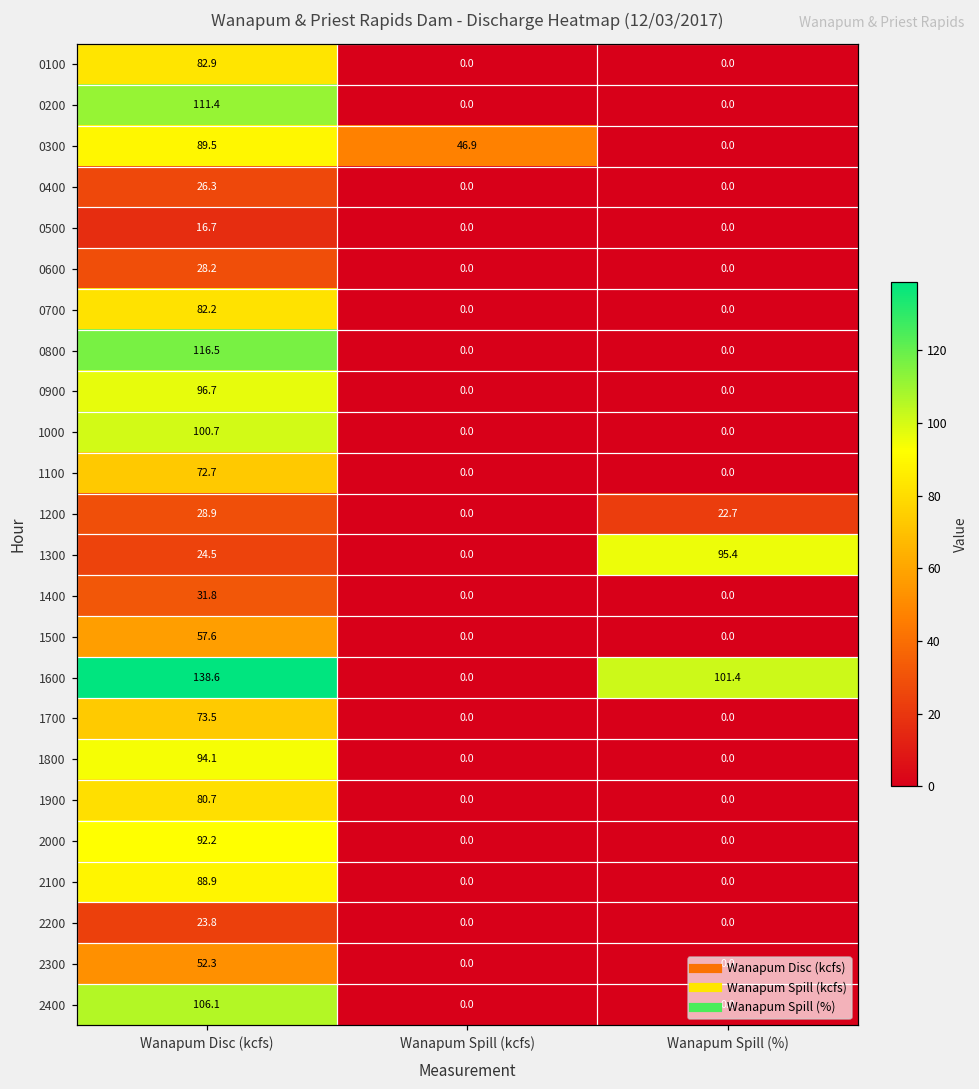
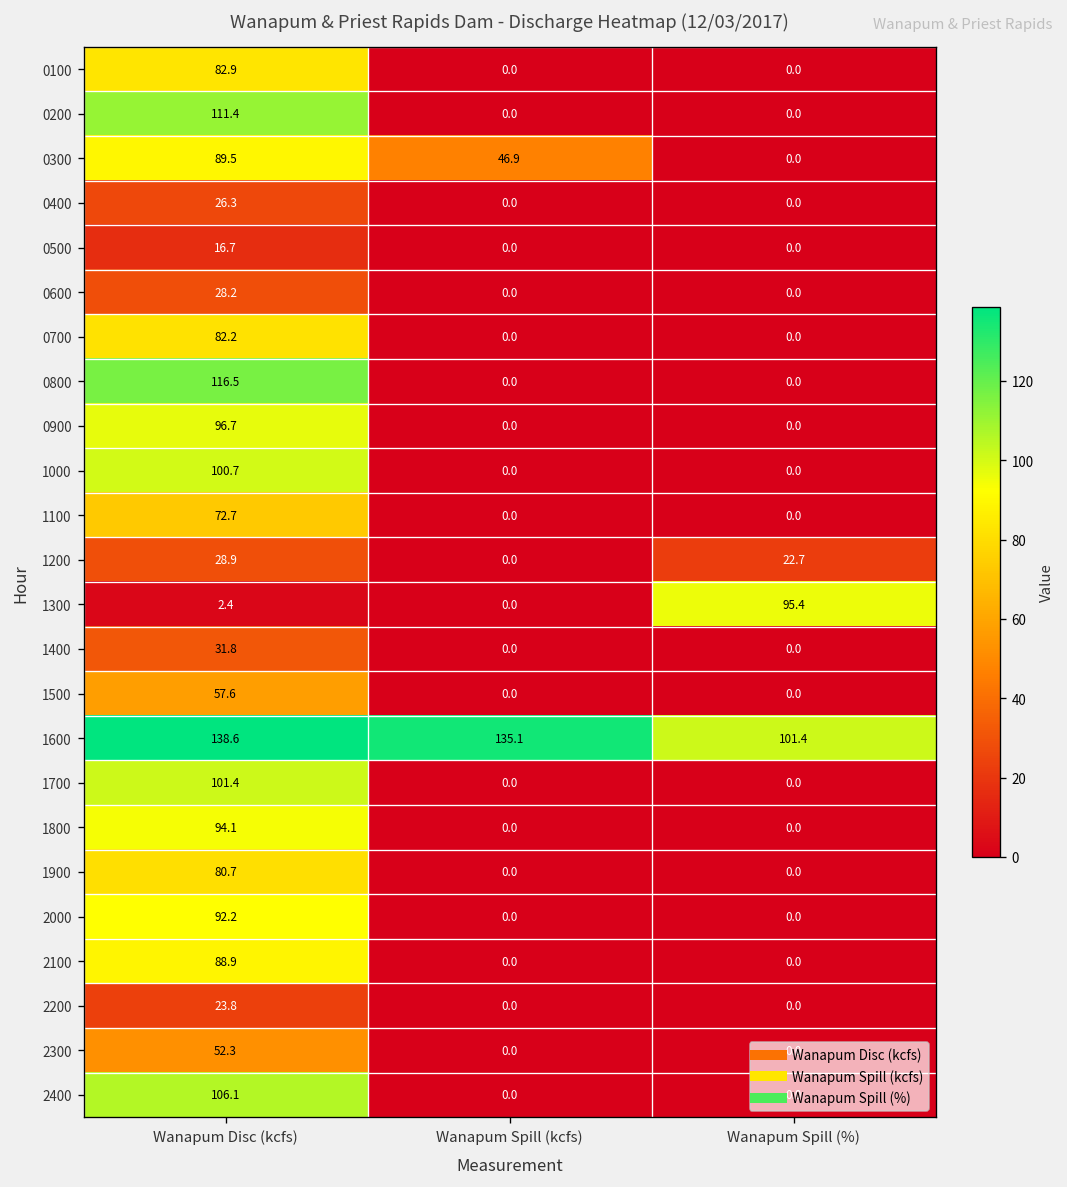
1300, Wanapum Disc (kcfs): 24.5 -> 2.4
1600, Wanapum Spill (kcfs): 0.0 -> 135.1
1700, Wanapum Disc (kcfs): 73.5 -> 101.4
